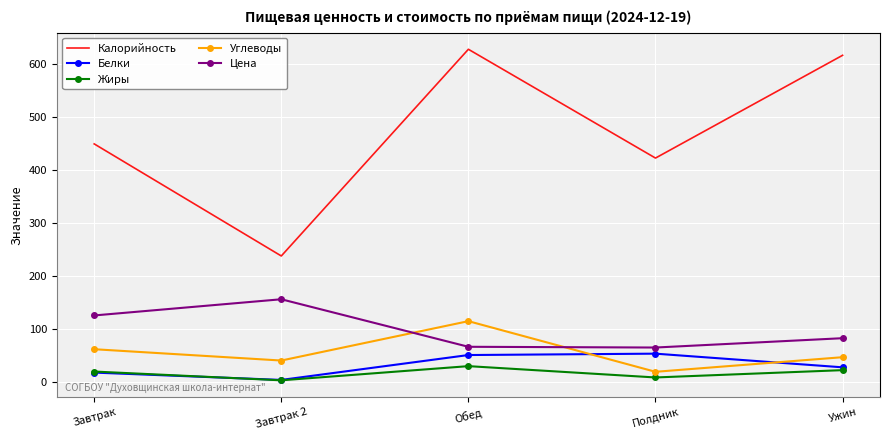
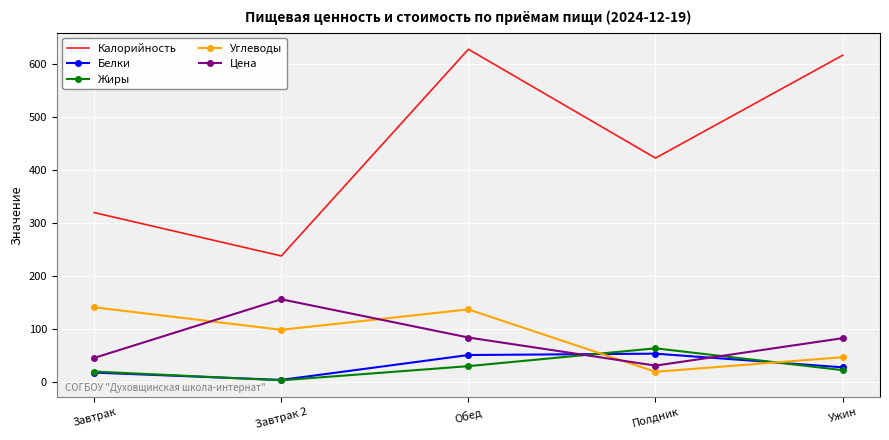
Калорийность, Завтрак: 450 -> 320
Углеводы, Завтрак: 60 -> 140
Цена, Завтрак: 130 -> 40
Углеводы, Завтрак 2: 40 -> 100
Углеводы, Обед: 110 -> 140
Цена, Обед: 70 -> 80
Жиры, Полдник: 10 -> 60
Цена, Полдник: 60 -> 30
